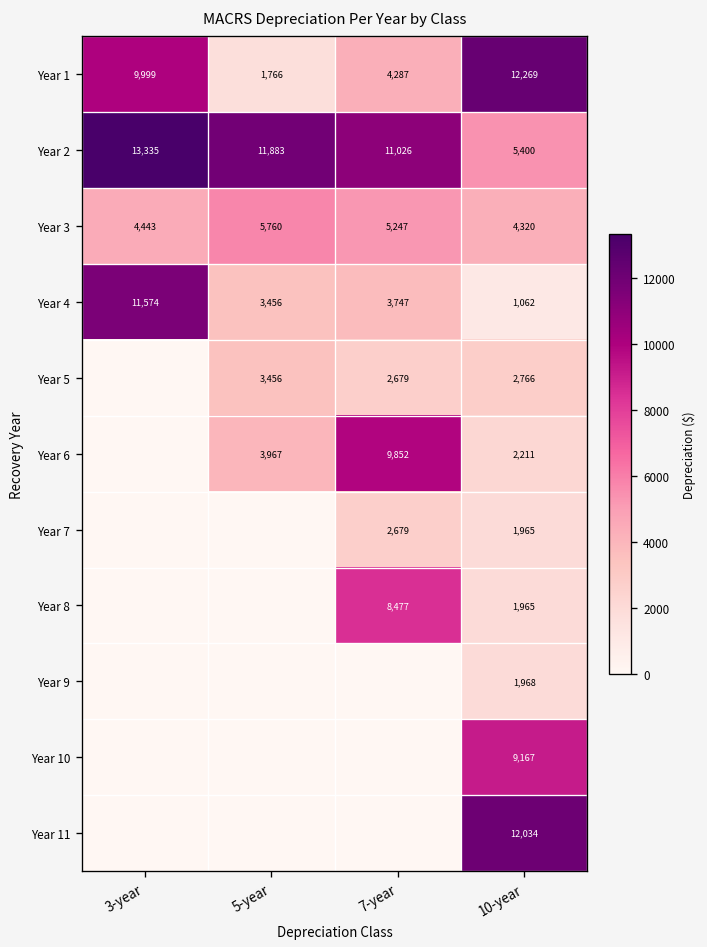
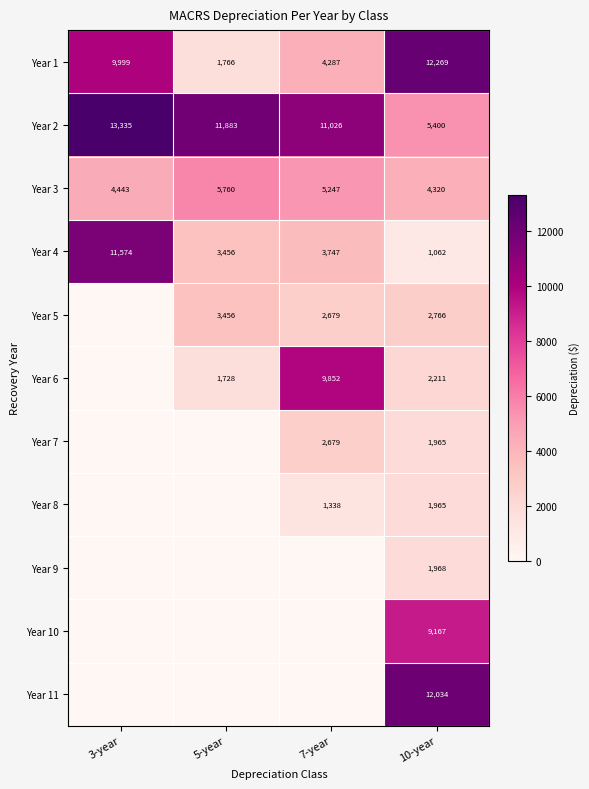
Year 6, 5-year: 3,967 -> 1,728
Year 8, 7-year: 8,477 -> 1,338
